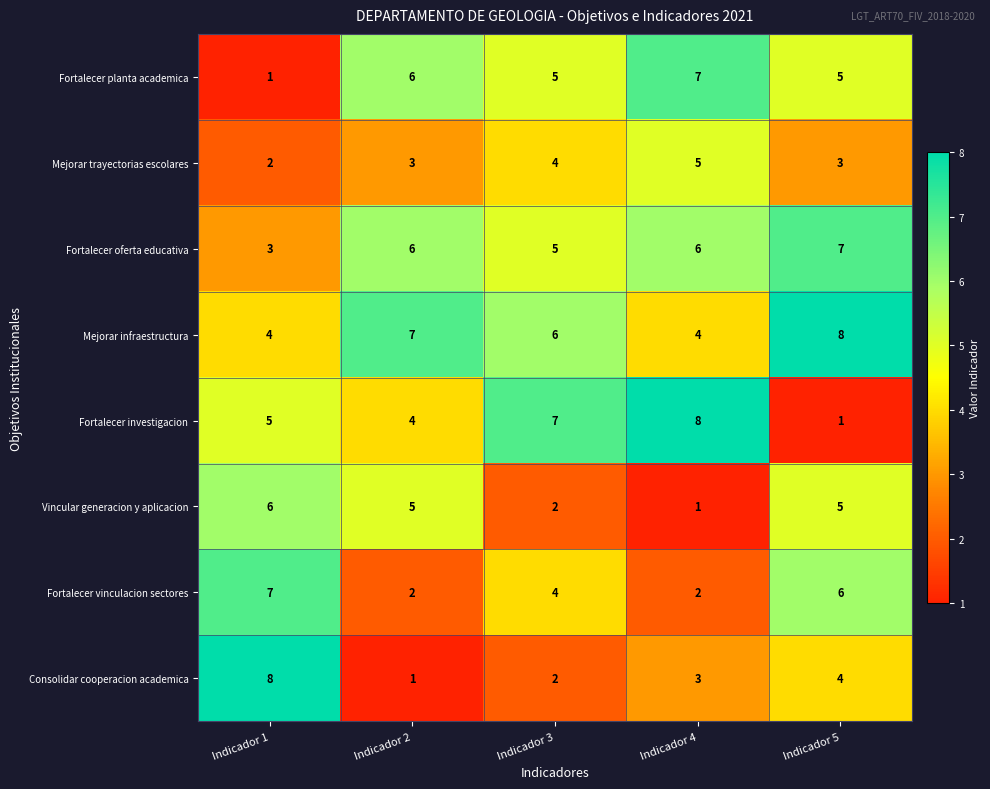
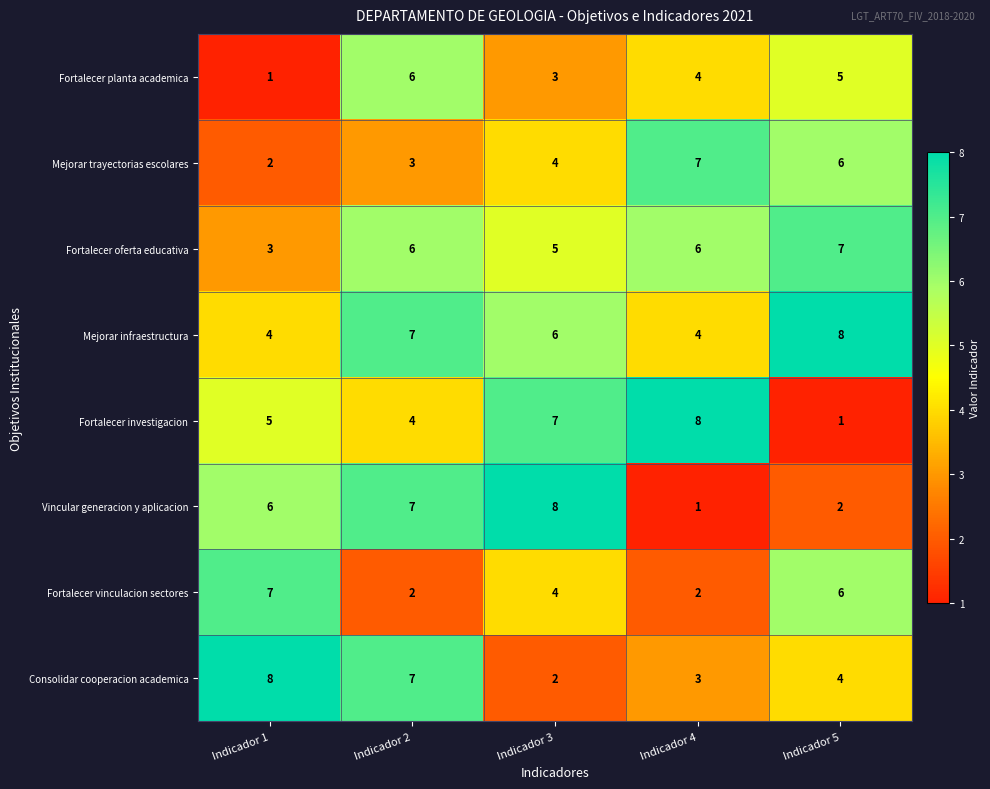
Fortalecer planta academica, Indicador 3: 5 -> 3
Fortalecer planta academica, Indicador 4: 7 -> 4
Mejorar trayectorias escolares, Indicador 4: 5 -> 7
Mejorar trayectorias escolares, Indicador 5: 3 -> 6
Vincular generacion y aplicacion, Indicador 2: 5 -> 7
Vincular generacion y aplicacion, Indicador 3: 2 -> 8
Vincular generacion y aplicacion, Indicador 5: 5 -> 2
Consolidar cooperacion academica, Indicador 2: 1 -> 7
